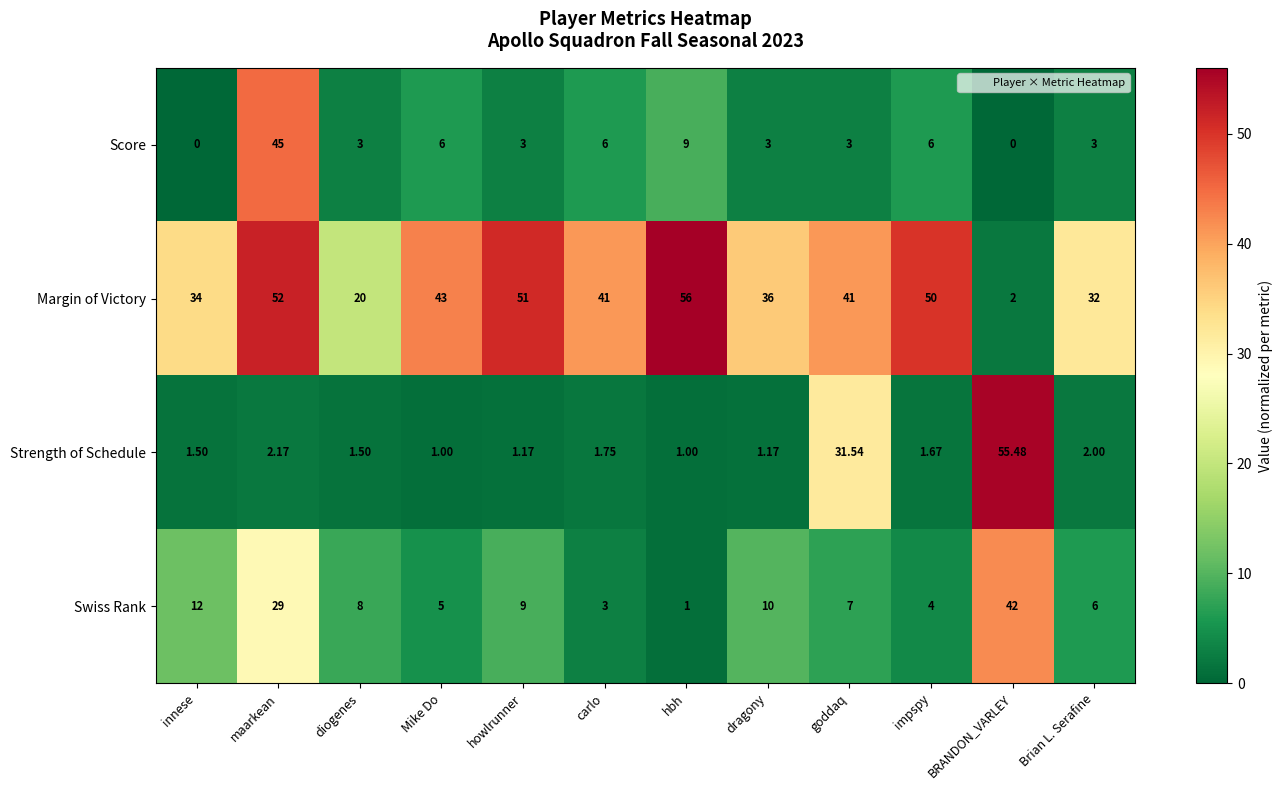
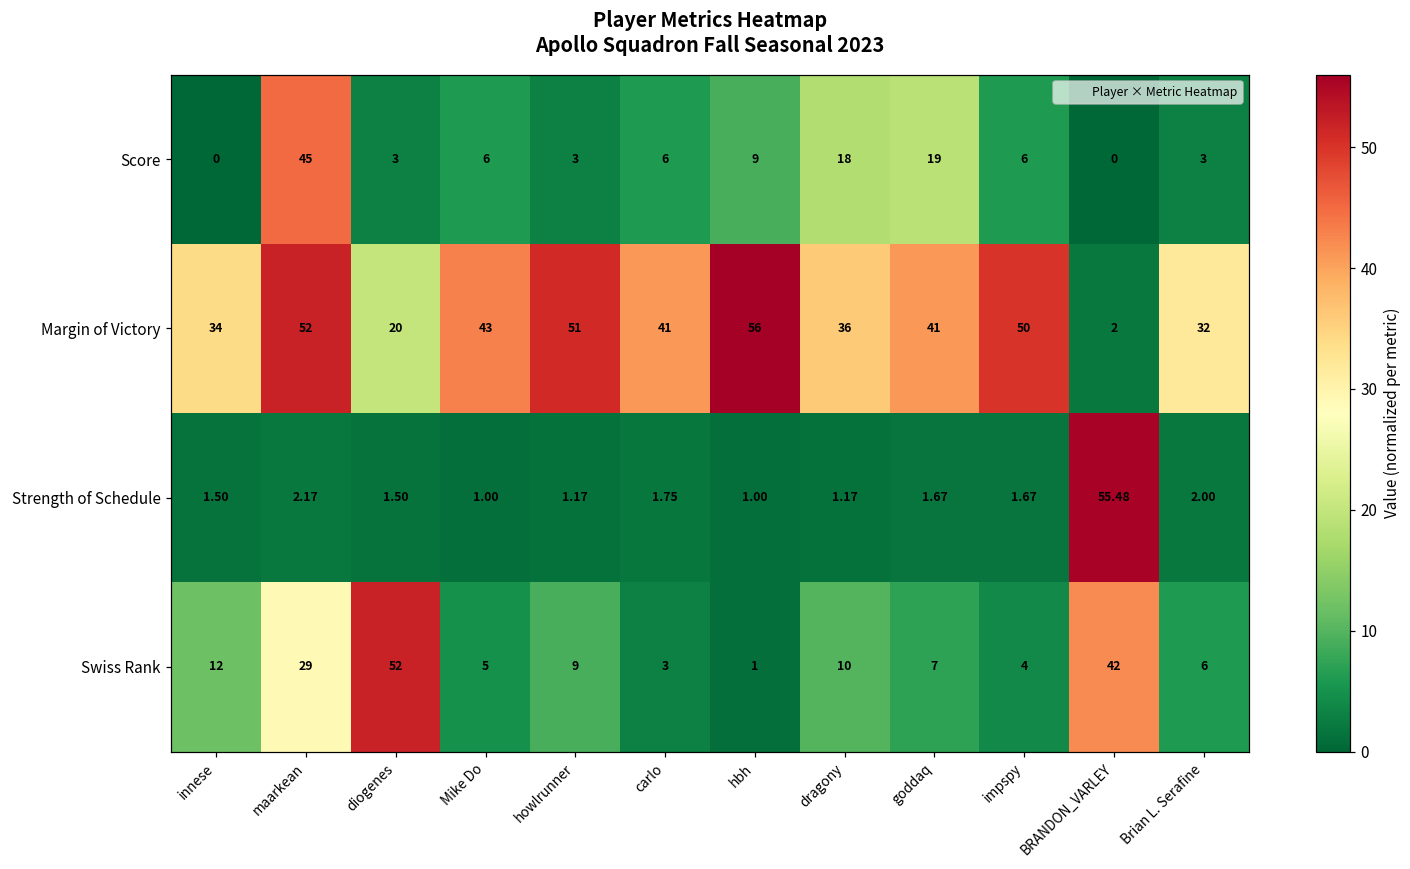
Score, dragony: 3 -> 18
Score, goddaq: 3 -> 19
Strength of Schedule, goddaq: 31.54 -> 1.67
Swiss Rank, diogenes: 8 -> 52
